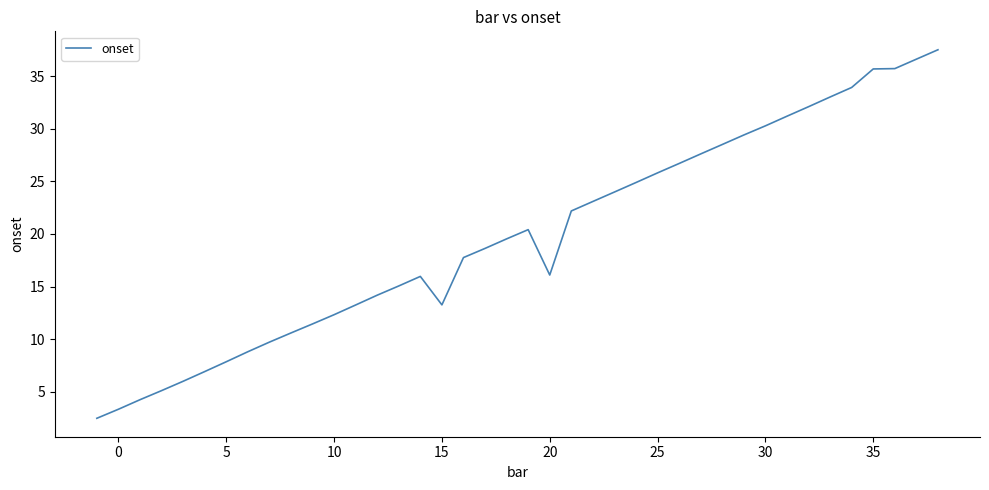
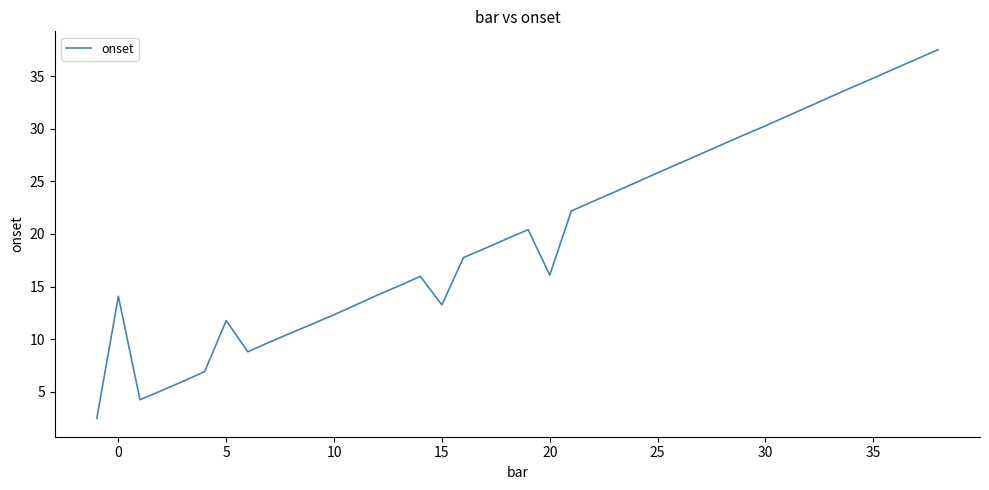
0: 3.3 -> 14.1
5: 7.8 -> 11.8
35: 35.7 -> 34.8
